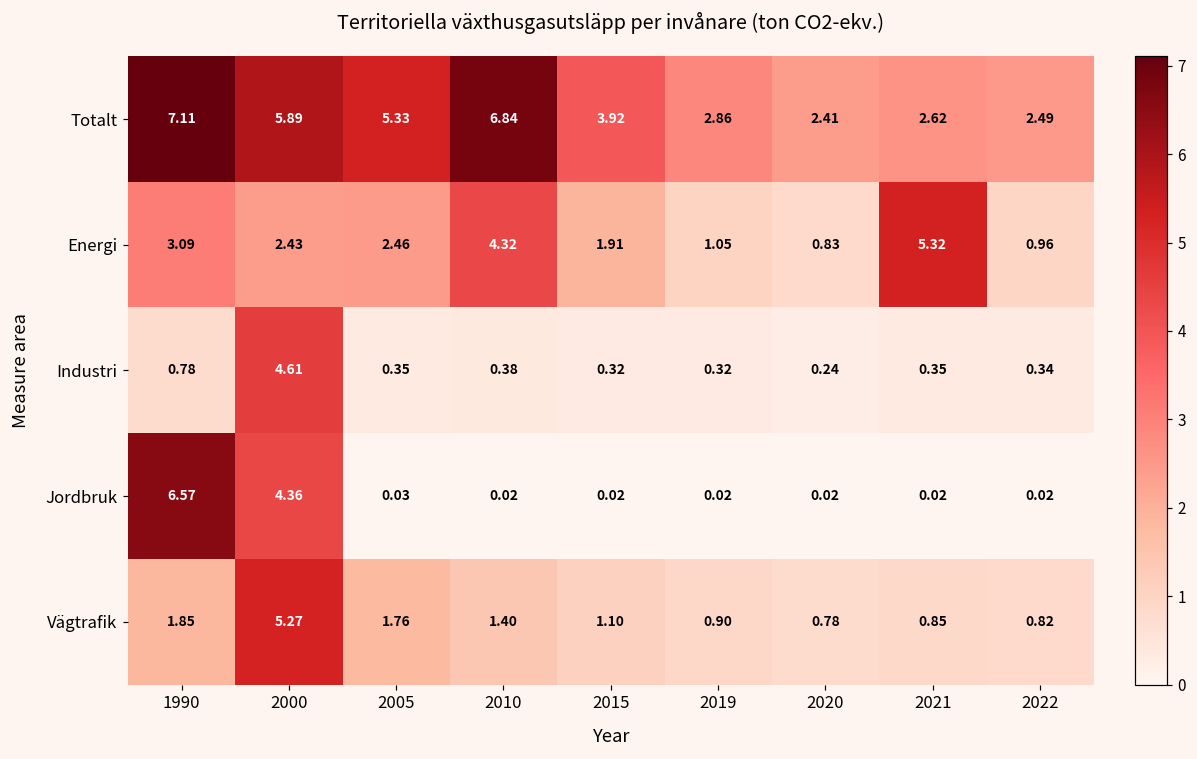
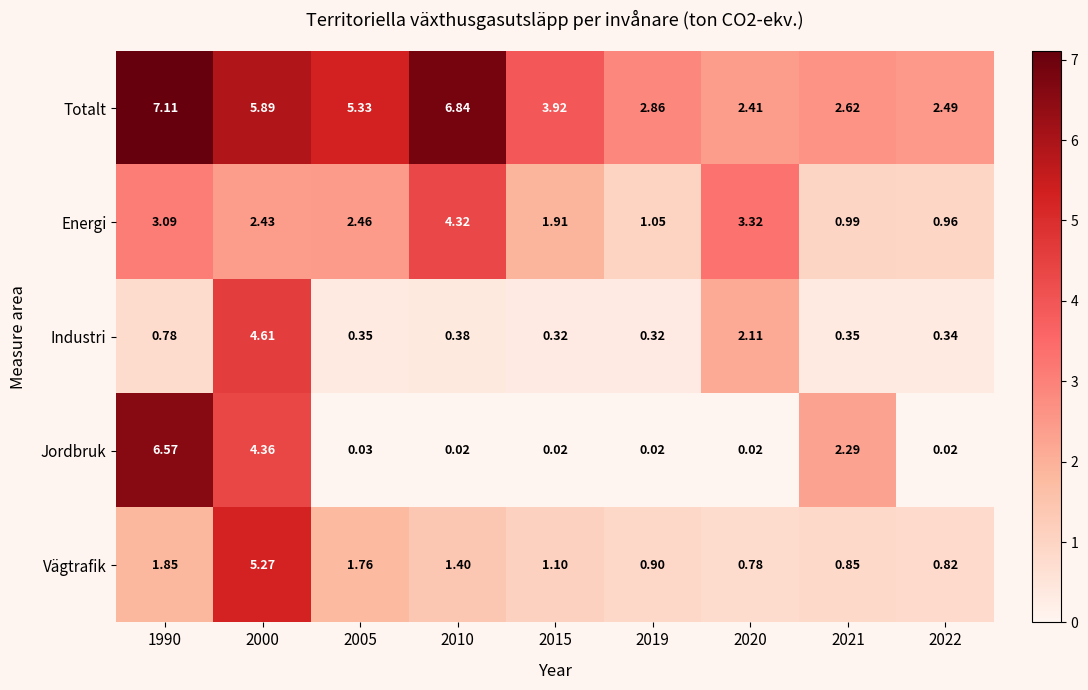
Energi, 2020: 0.83 -> 3.32
Energi, 2021: 5.32 -> 0.99
Industri, 2020: 0.24 -> 2.11
Jordbruk, 2021: 0.02 -> 2.29
